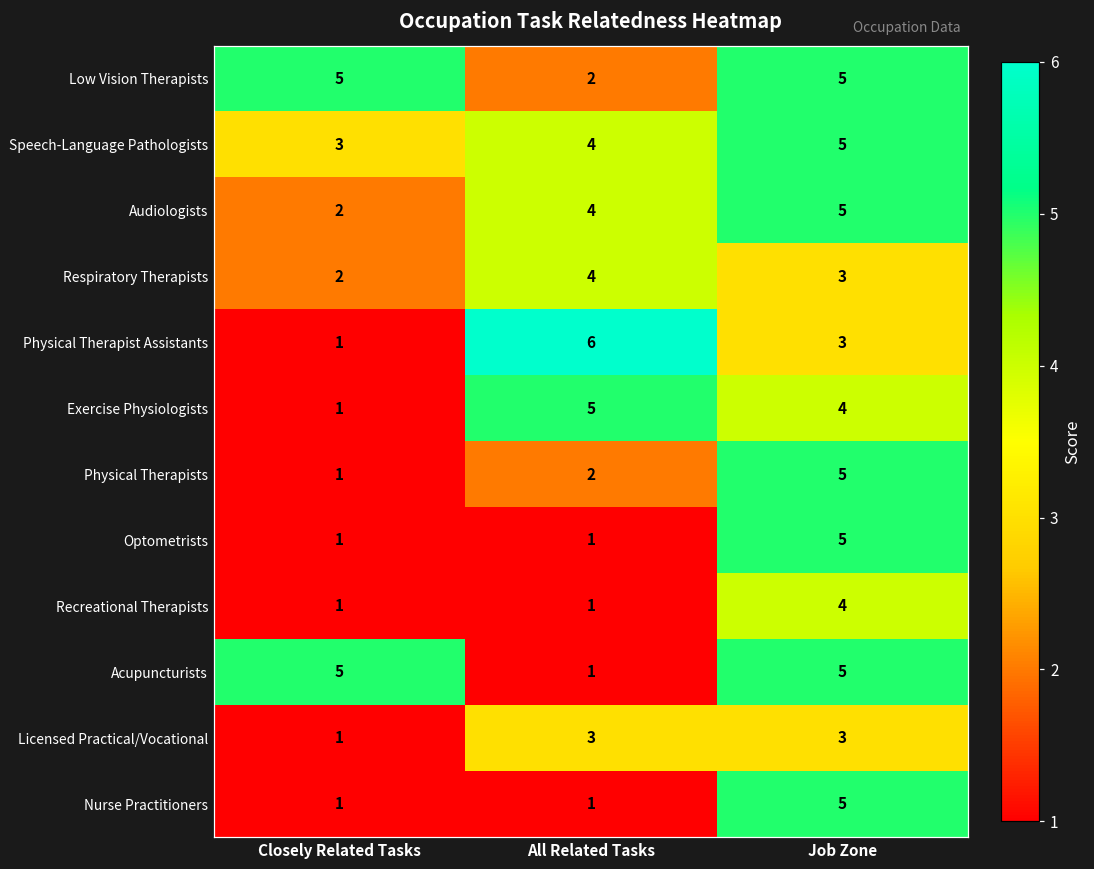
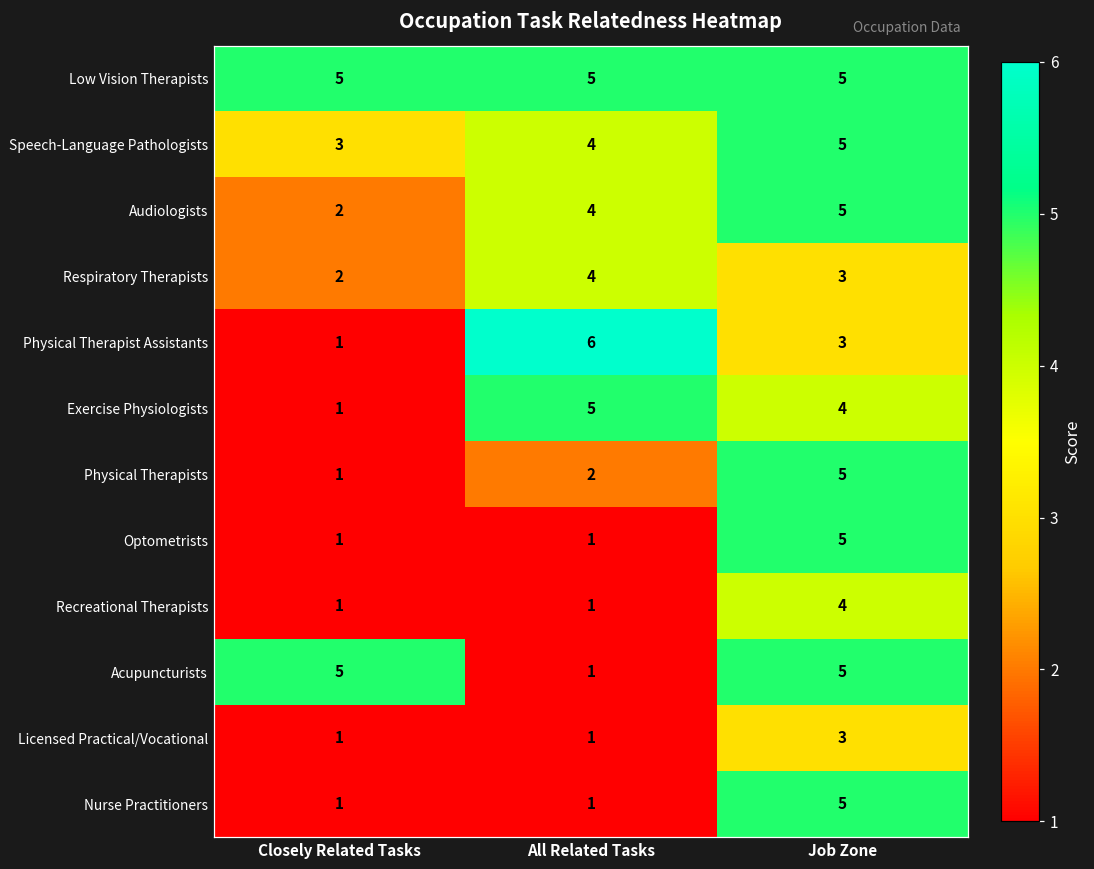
Low Vision Therapists, All Related Tasks: 2 -> 5
Licensed Practical/Vocational, All Related Tasks: 3 -> 1
